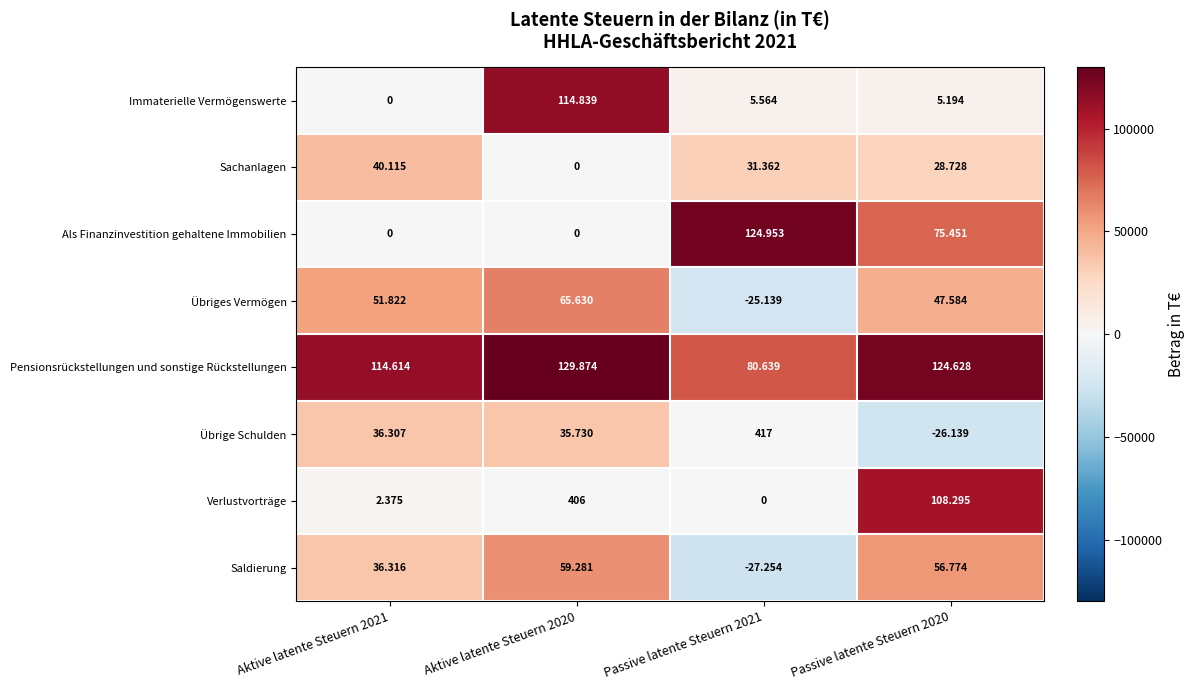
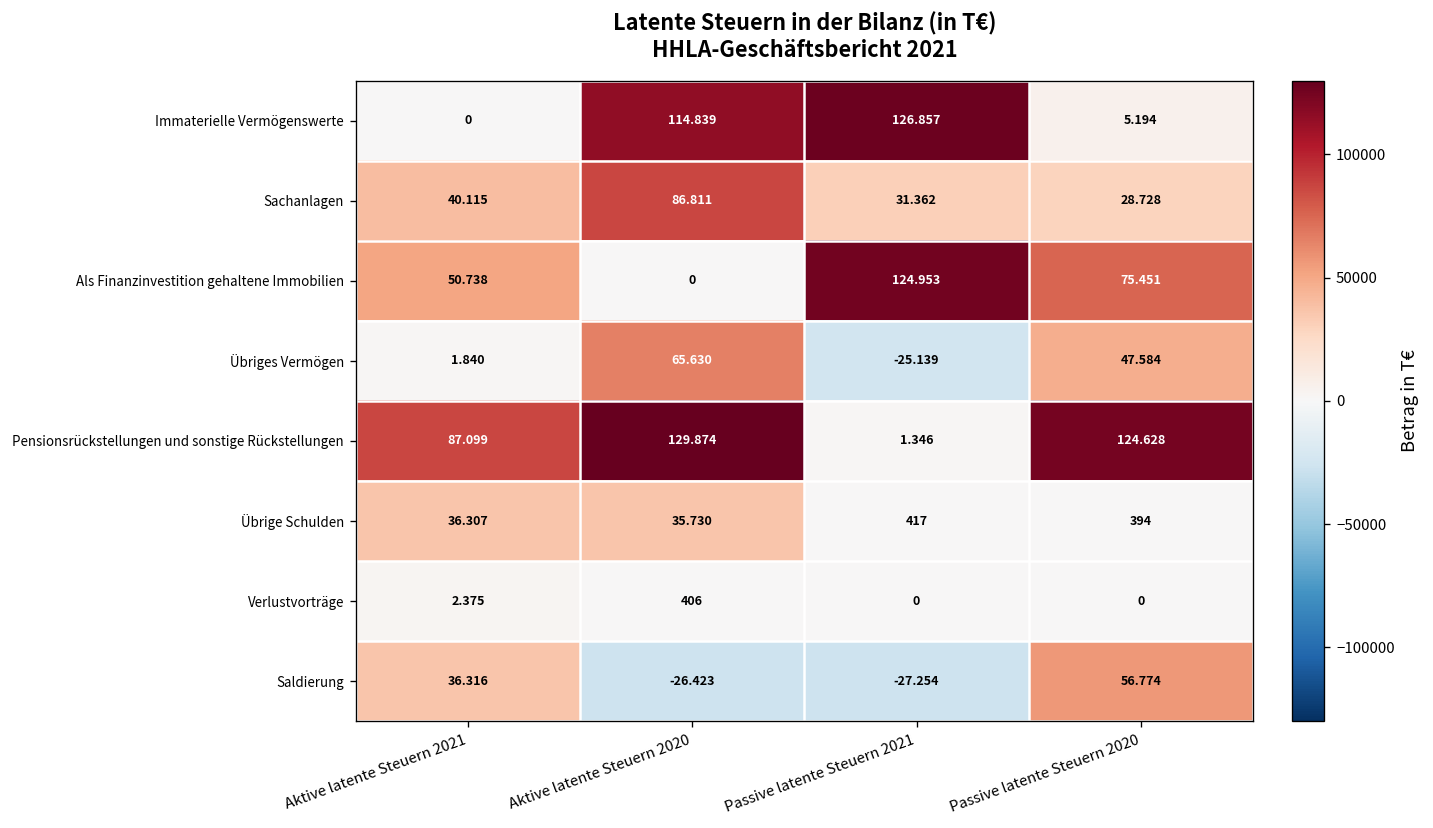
Immaterielle Vermögenswerte, Passive latente Steuern 2021: 5.564 -> 126.857
Sachanlagen, Aktive latente Steuern 2020: 0 -> 86.811
Als Finanzinvestition gehaltene Immobilien, Aktive latente Steuern 2021: 0 -> 50.738
Übriges Vermögen, Aktive latente Steuern 2021: 51.822 -> 1.840
Pensionsrückstellungen und sonstige Rückstellungen, Aktive latente Steuern 2021: 114.614 -> 87.099
Pensionsrückstellungen und sonstige Rückstellungen, Passive latente Steuern 2021: 80.639 -> 1.346
Übrige Schulden, Passive latente Steuern 2020: -26.139 -> 394
Verlustvorträge, Passive latente Steuern 2020: 108.295 -> 0
Saldierung, Aktive latente Steuern 2020: 59.281 -> -26.423
